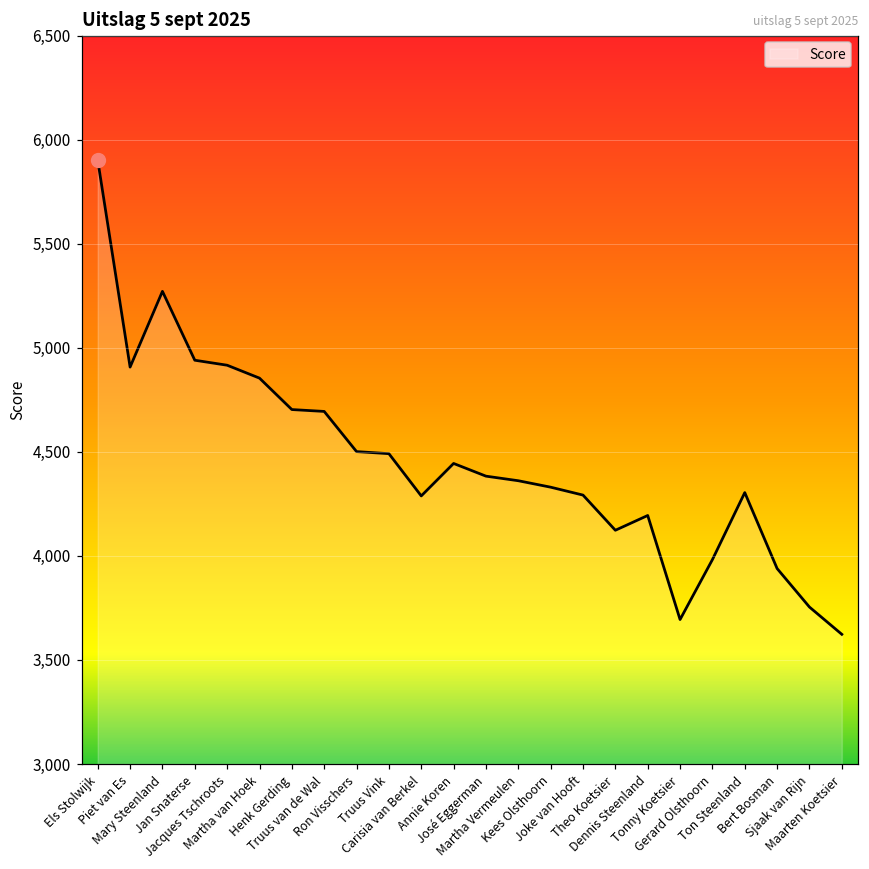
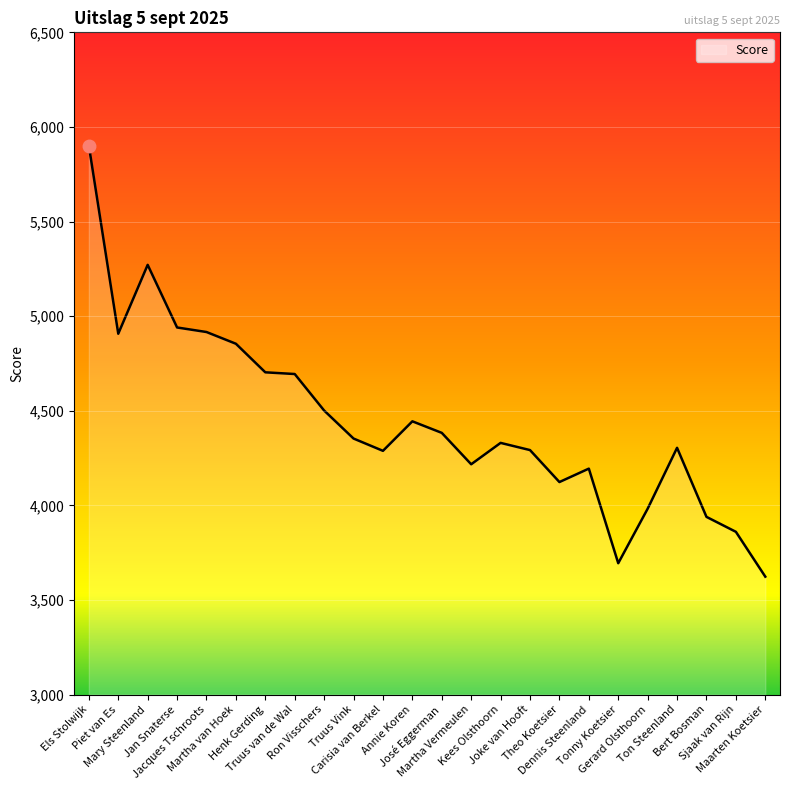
Score, Truus Vink: 4,490 -> 4,350
Score, Martha Vermeulen: 4,360 -> 4,220
Score, Sjaak van Rijn: 3,750 -> 3,860
